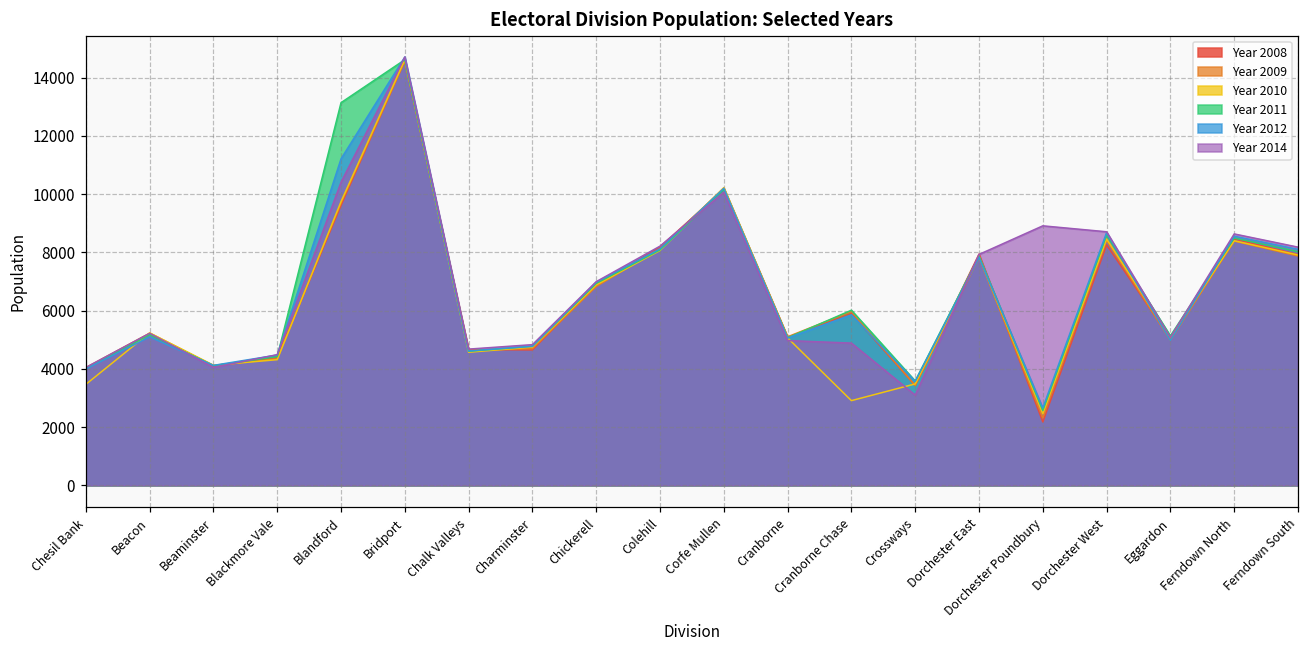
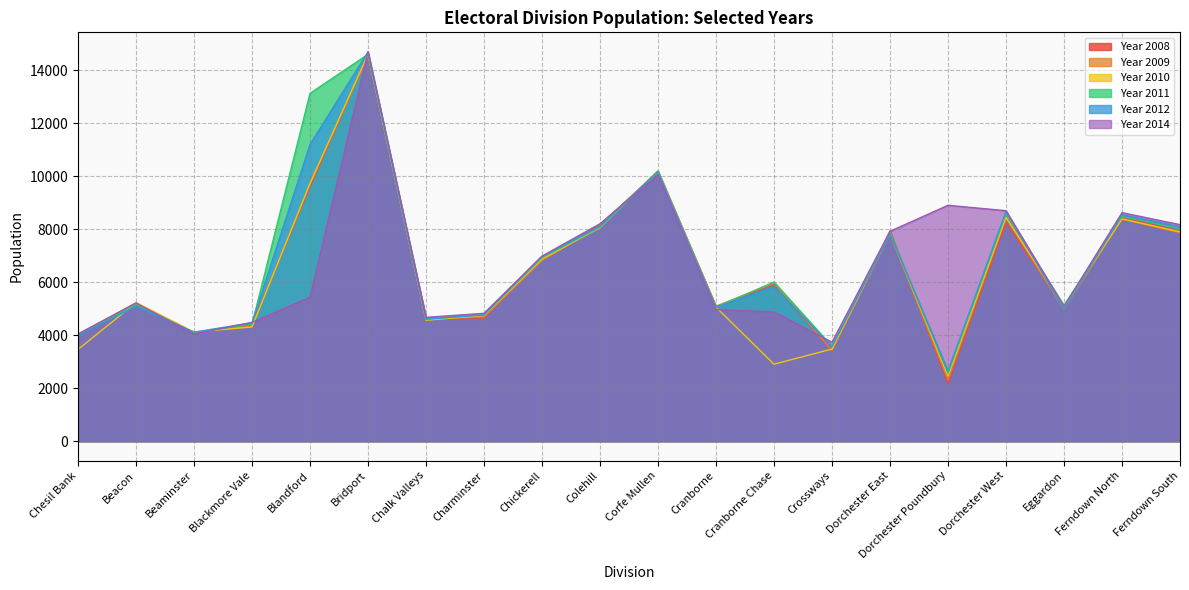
Year 2014, Blandford: 10400 -> 5400
Year 2014, Crossways: 3100 -> 3700
